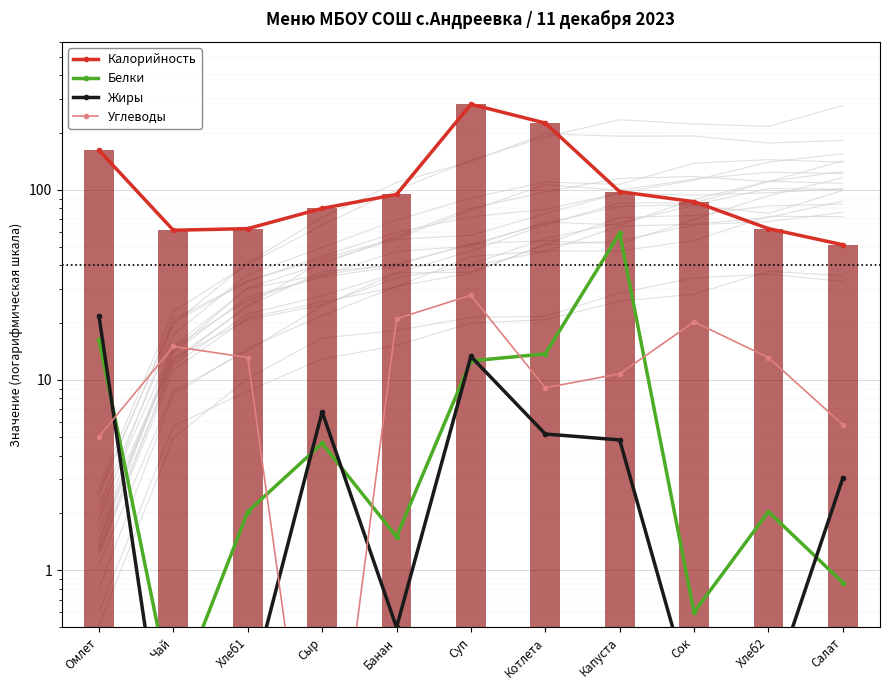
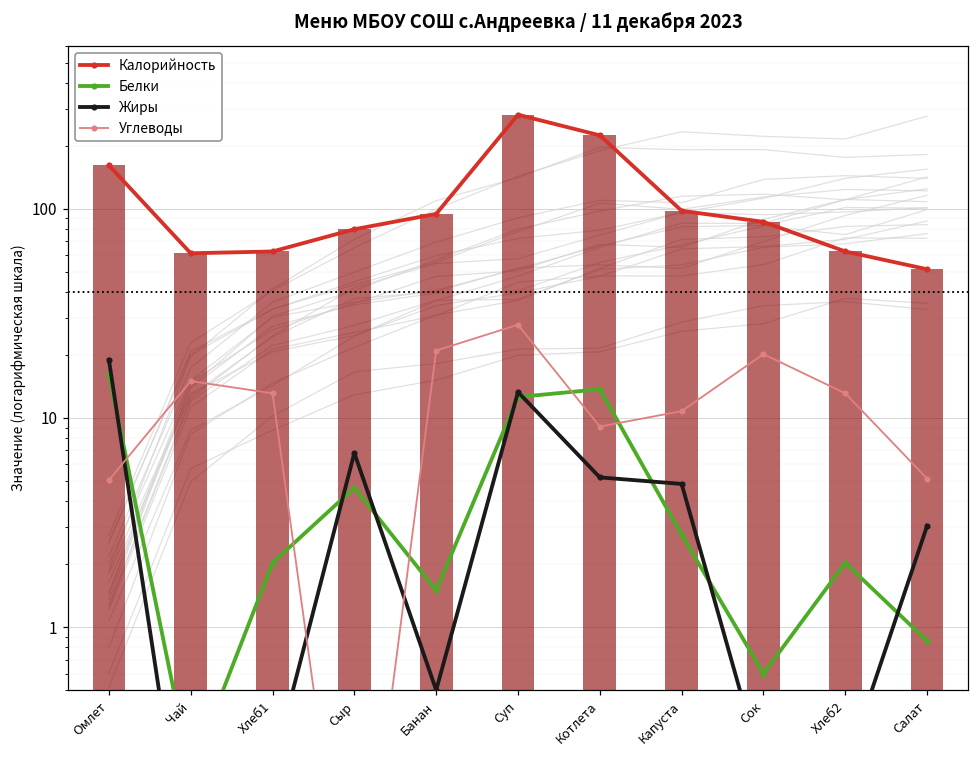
Жиры, Омлет: 22 -> 19
Белки, Капуста: 59 -> 2.8
Углеводы, Салат: 5.8 -> 5.1
